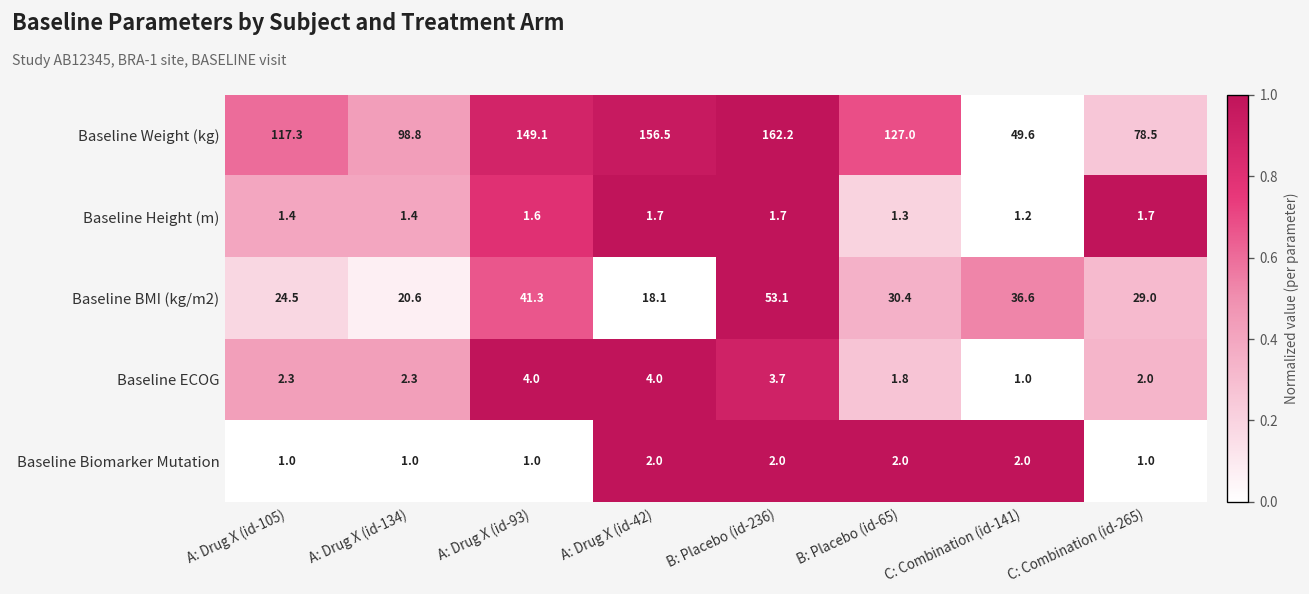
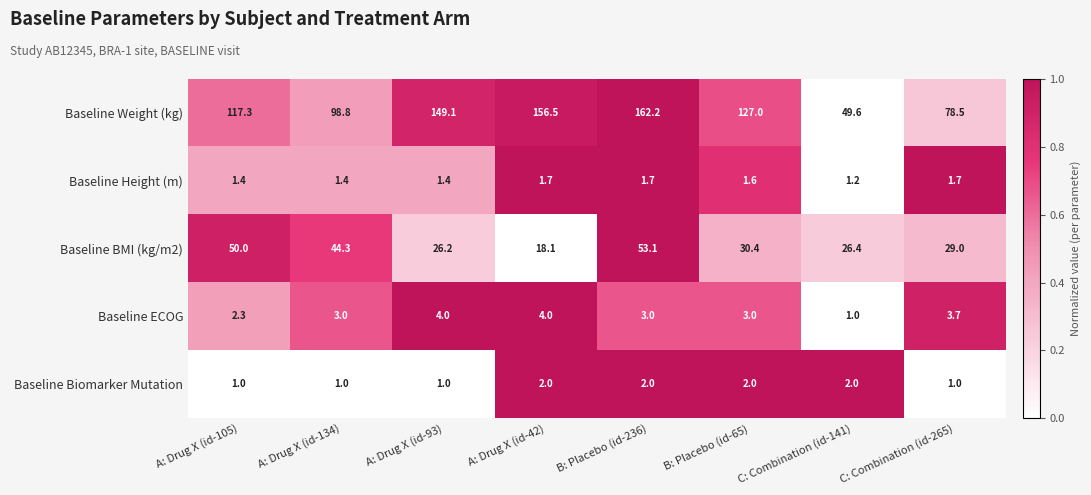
Baseline Height (m), A: Drug X (id-93): 1.6 -> 1.4
Baseline Height (m), B: Placebo (id-65): 1.3 -> 1.6
Baseline BMI (kg/m2), A: Drug X (id-105): 24.5 -> 50.0
Baseline BMI (kg/m2), A: Drug X (id-134): 20.6 -> 44.3
Baseline BMI (kg/m2), A: Drug X (id-93): 41.3 -> 26.2
Baseline BMI (kg/m2), C: Combination (id-141): 36.6 -> 26.4
Baseline ECOG, A: Drug X (id-134): 2.3 -> 3.0
Baseline ECOG, B: Placebo (id-236): 3.7 -> 3.0
Baseline ECOG, B: Placebo (id-65): 1.8 -> 3.0
Baseline ECOG, C: Combination (id-265): 2.0 -> 3.7
